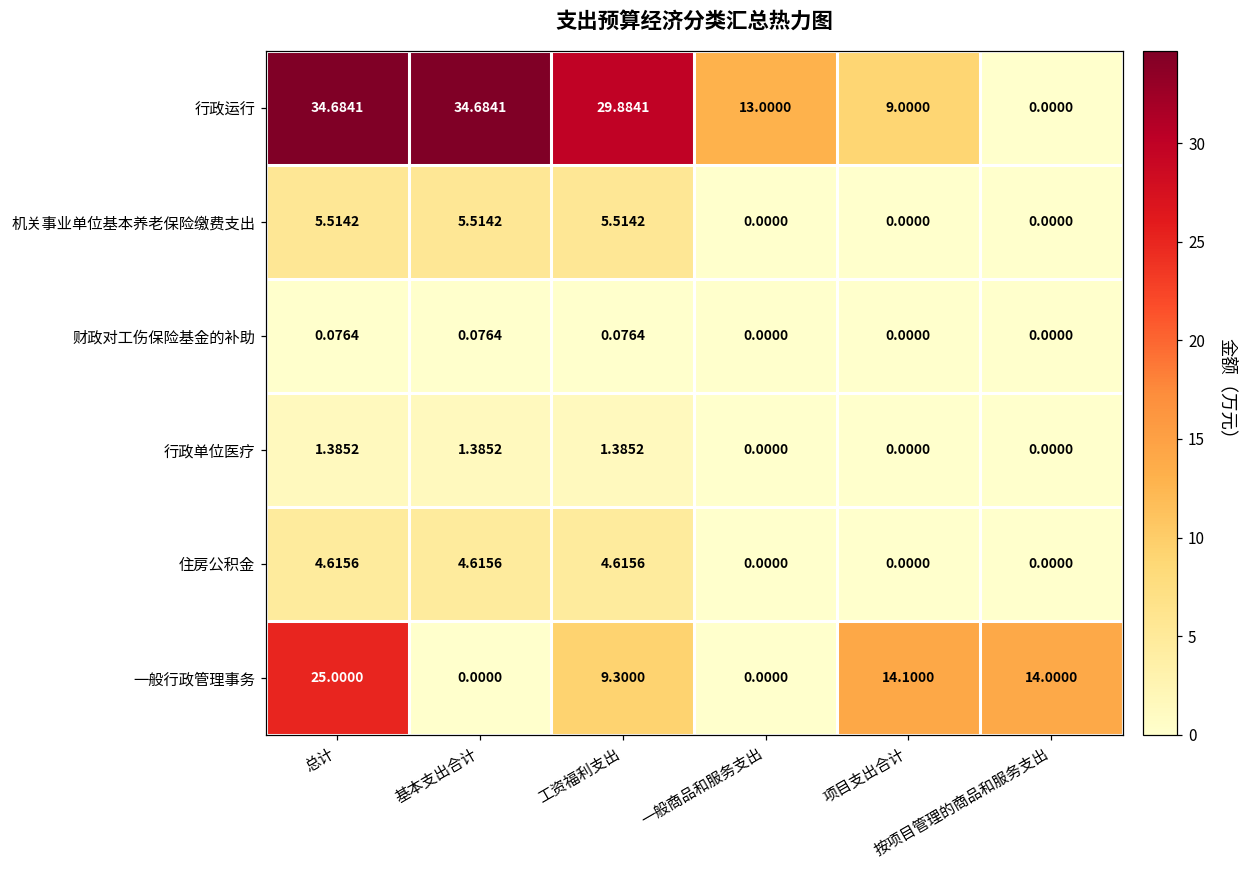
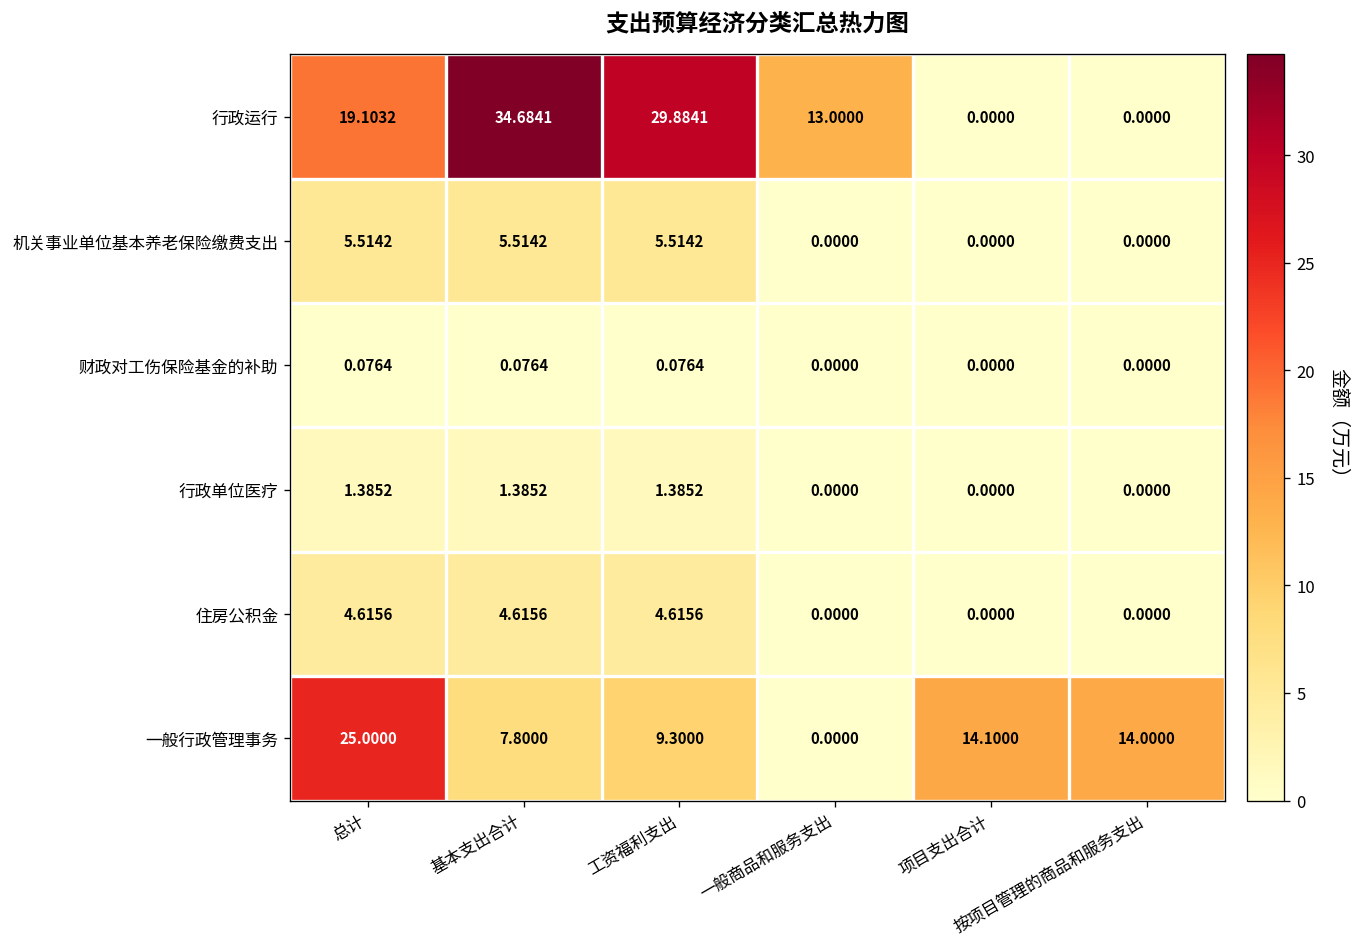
行政运行, 总计: 34.6841 -> 19.1032
行政运行, 项目支出合计: 9.0000 -> 0.0000
一般行政管理事务, 基本支出合计: 0.0000 -> 7.8000
